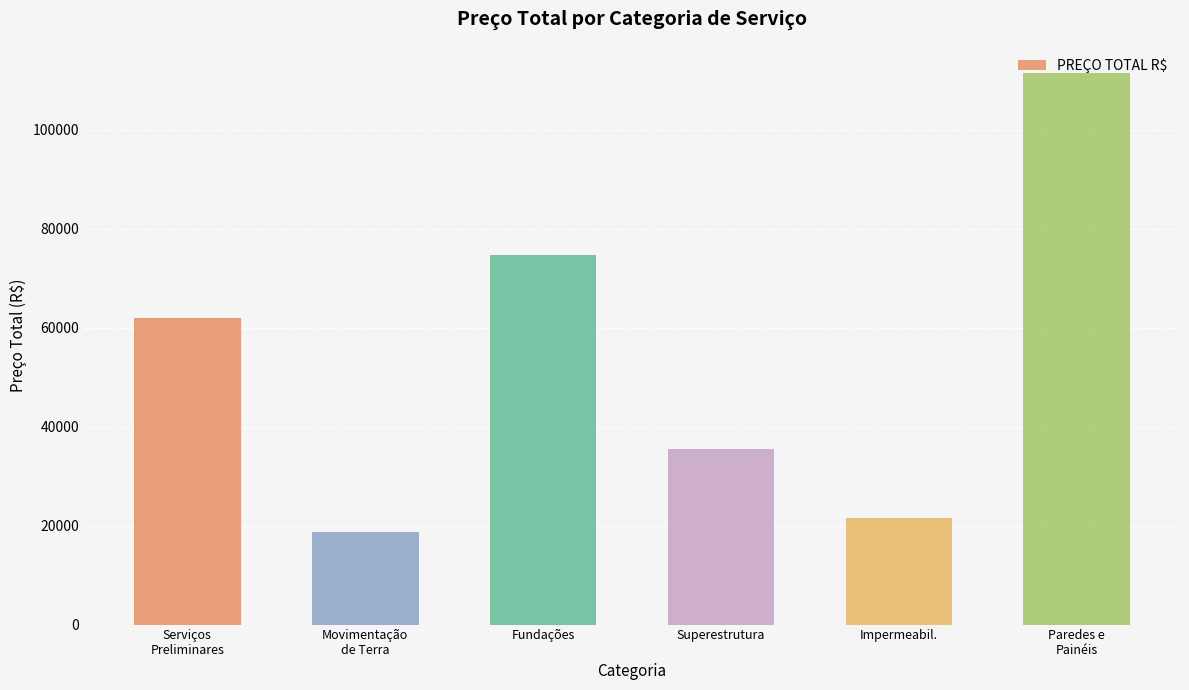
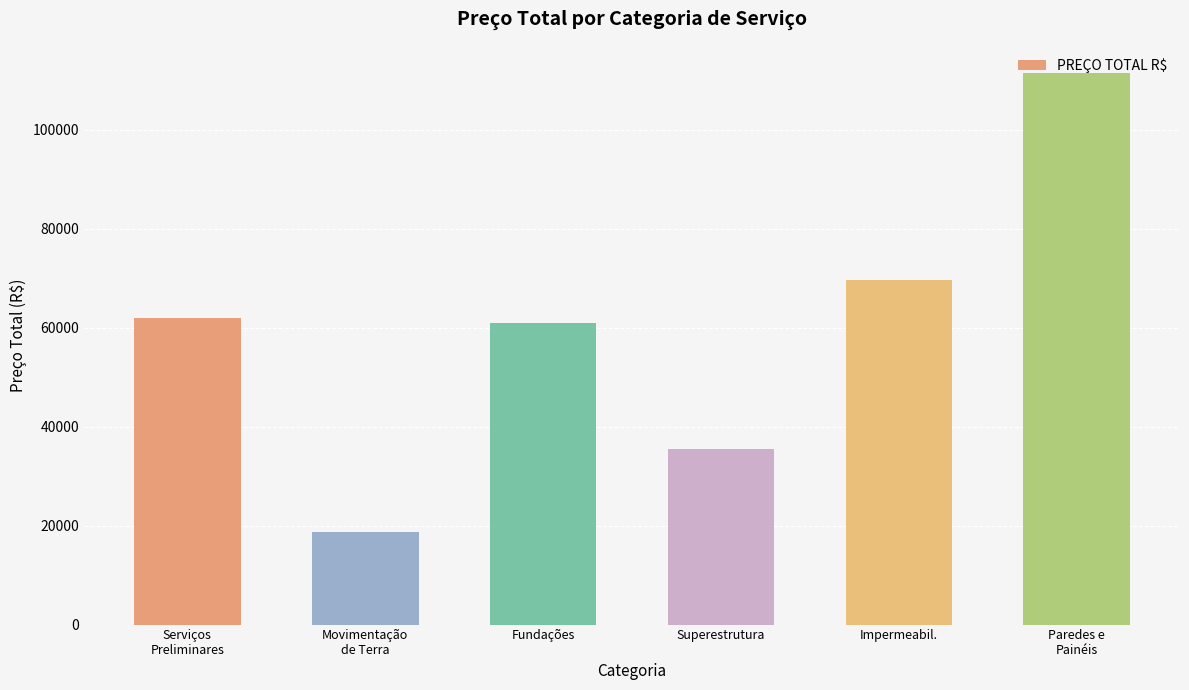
Fundações: 75000 -> 61000
Impermeabil.: 21000 -> 70000
